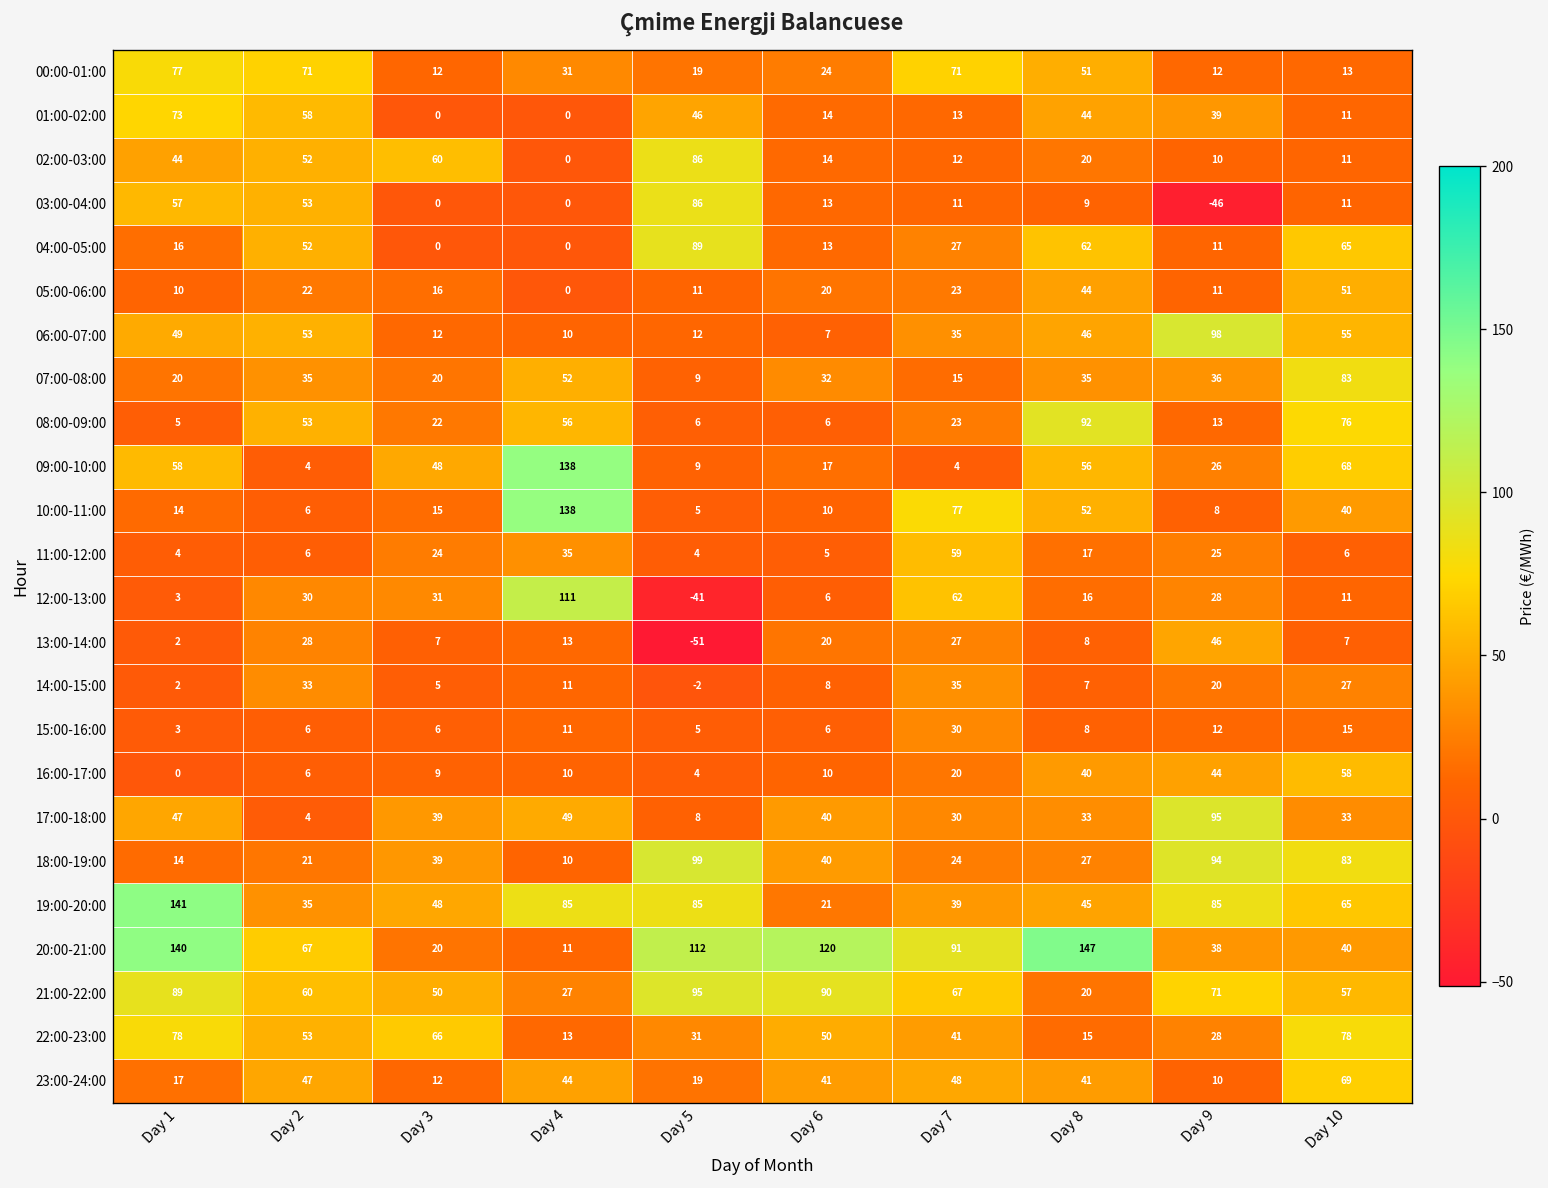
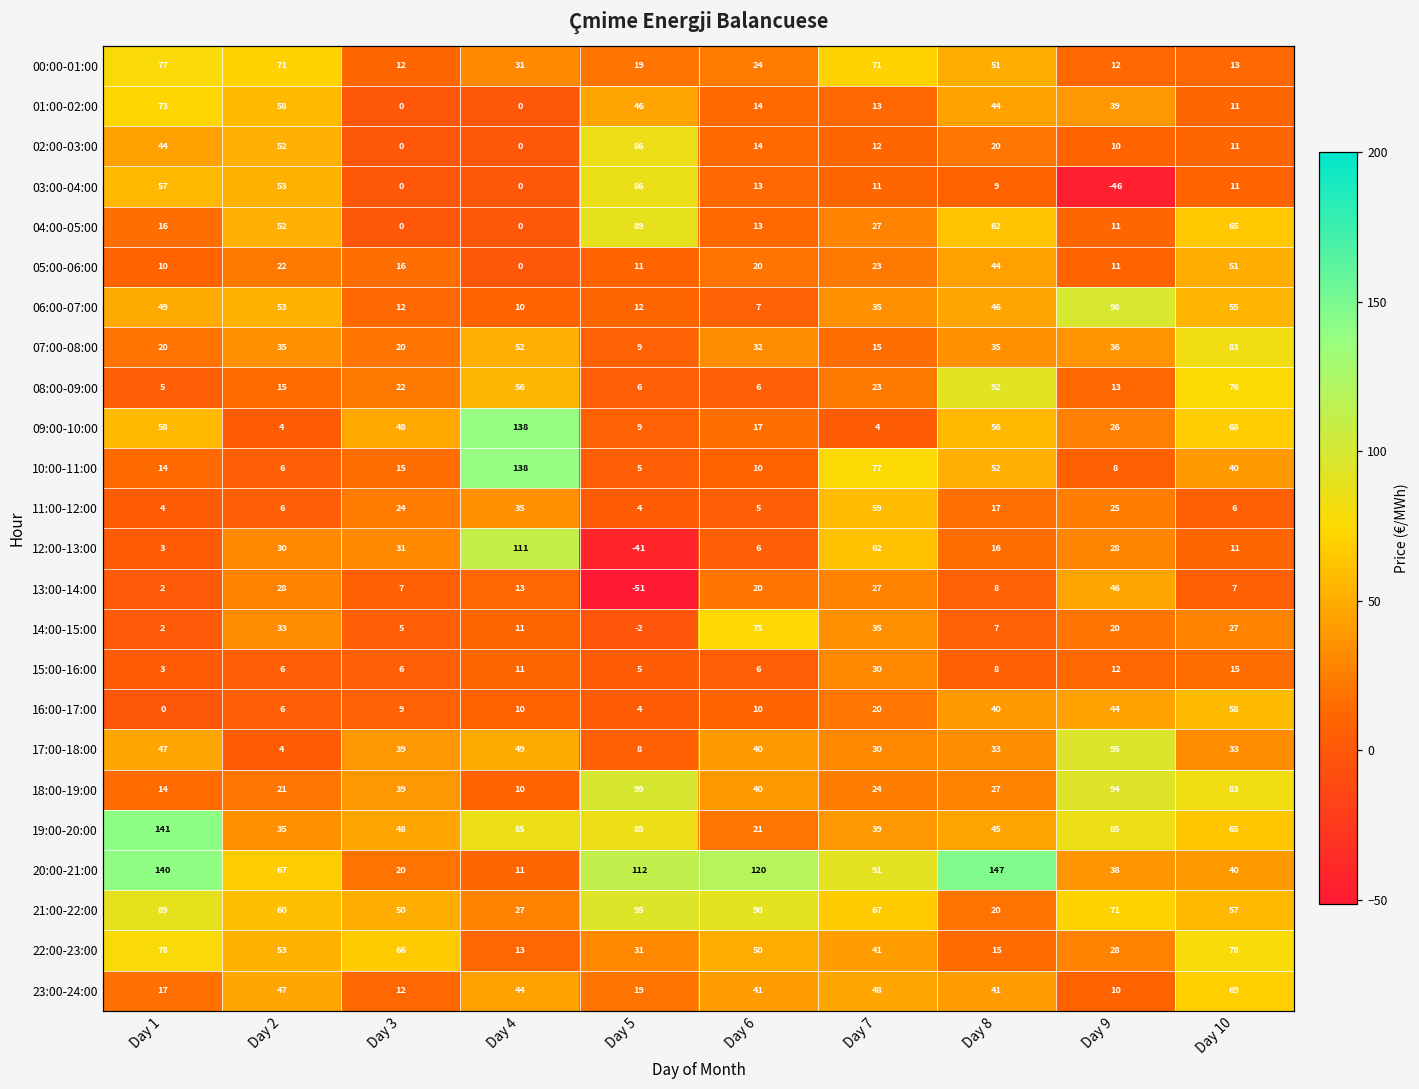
02:00-03:00, Day 3: 60 -> 0
08:00-09:00, Day 2: 53 -> 15
14:00-15:00, Day 6: 8 -> 75
